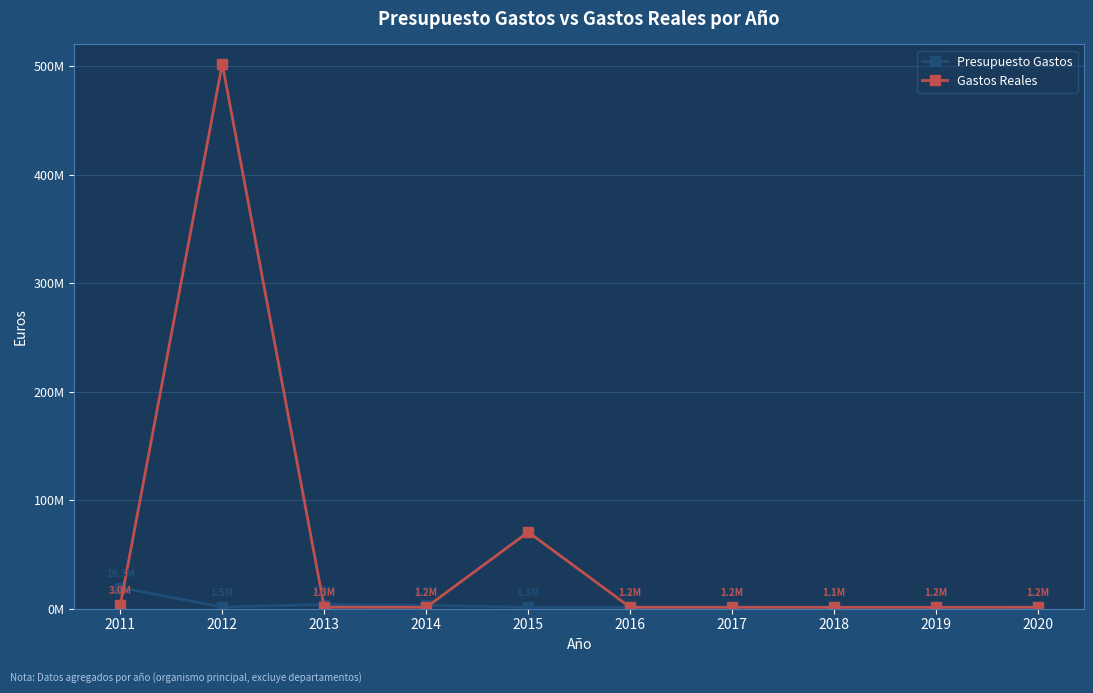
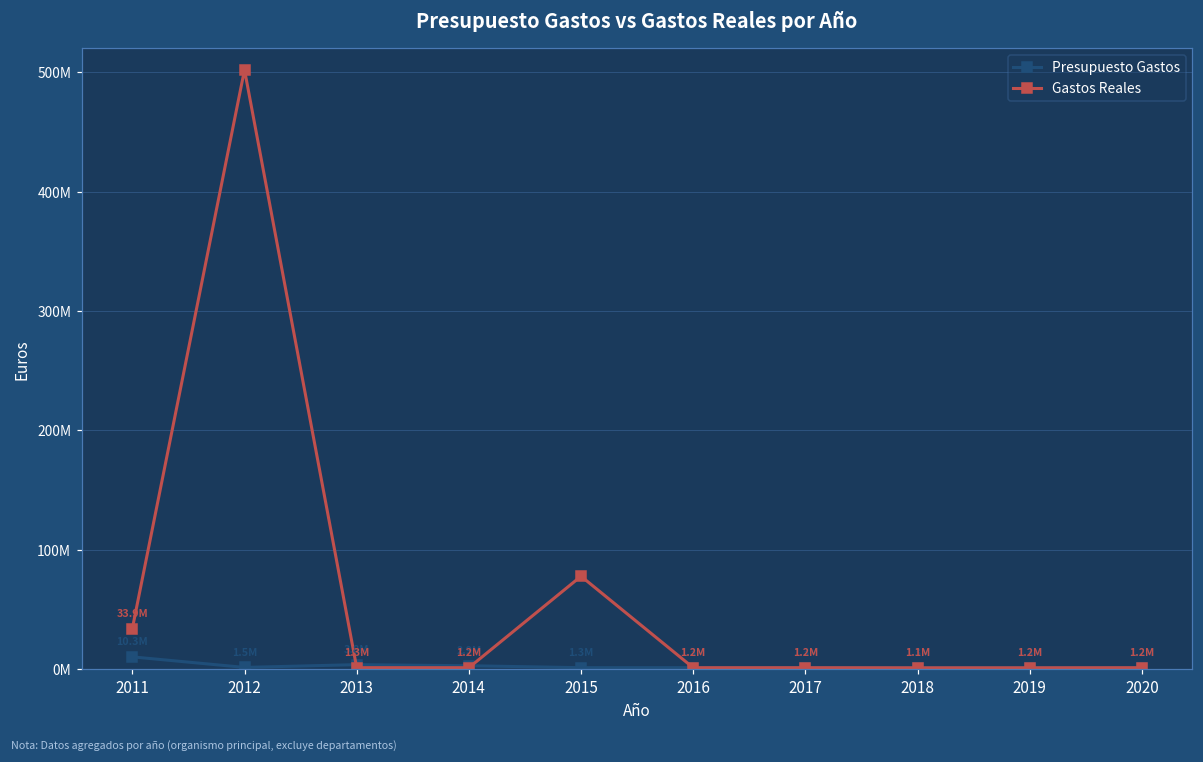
Presupuesto Gastos, 2011: 19000000 -> 10000000
Gastos Reales, 2011: 3.0M -> 33.9M
Gastos Reales, 2015: 71000000 -> 78000000
